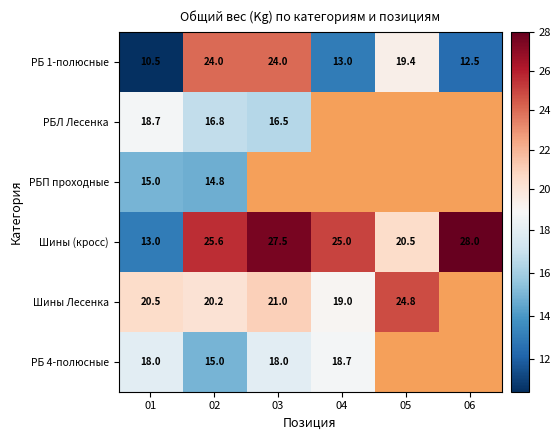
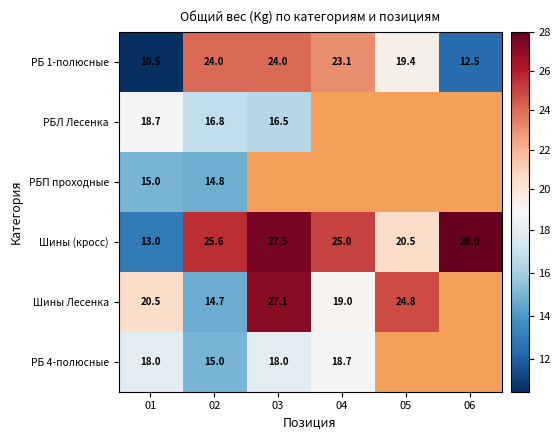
РБ 1-полюсные, 04: 13.0 -> 23.1
Шины Лесенка, 02: 20.2 -> 14.7
Шины Лесенка, 03: 21.0 -> 27.1
